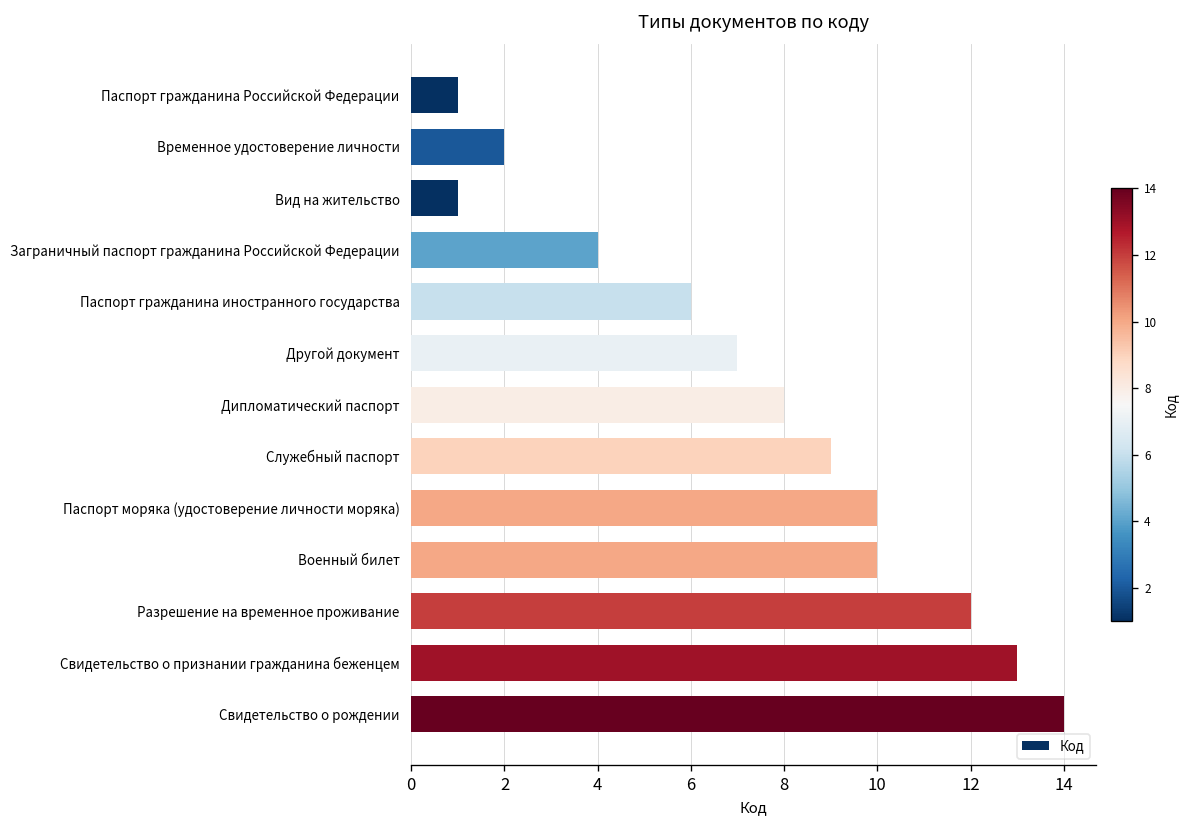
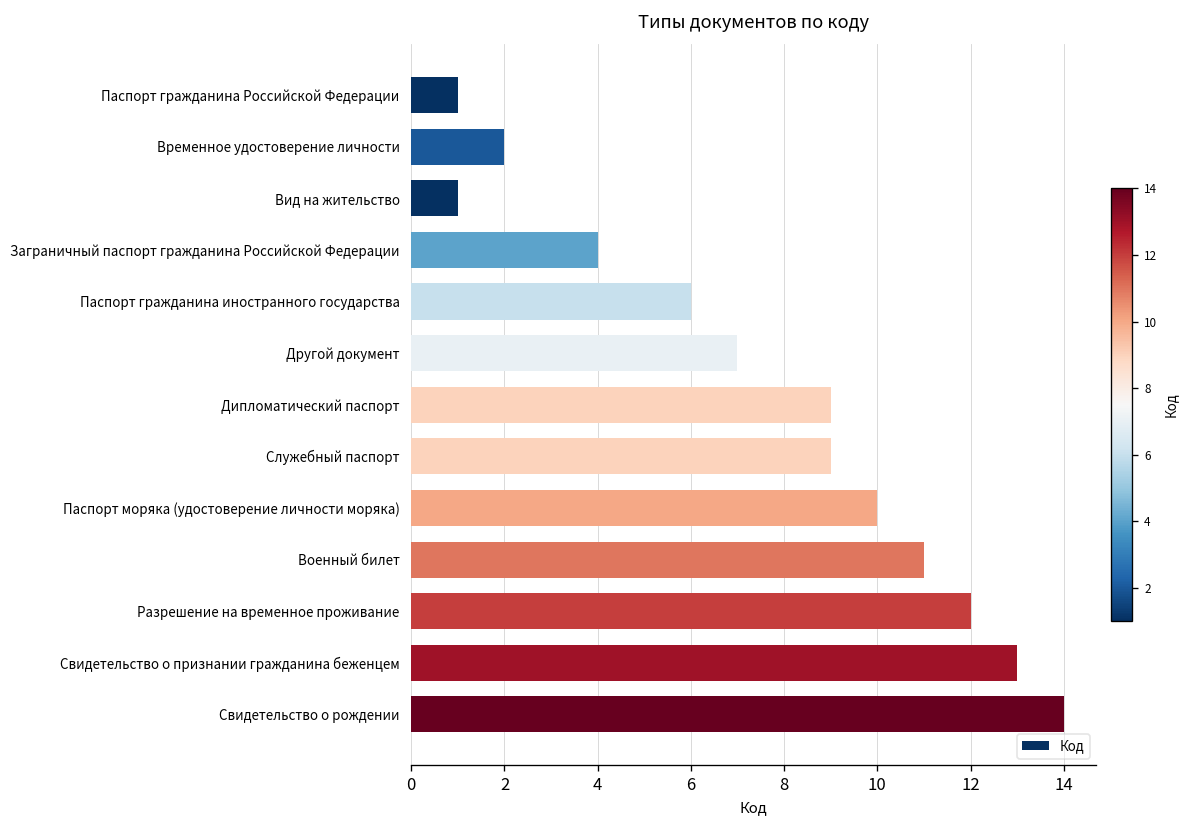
Дипломатический паспорт: 8 -> 9
Военный билет: 10 -> 11
